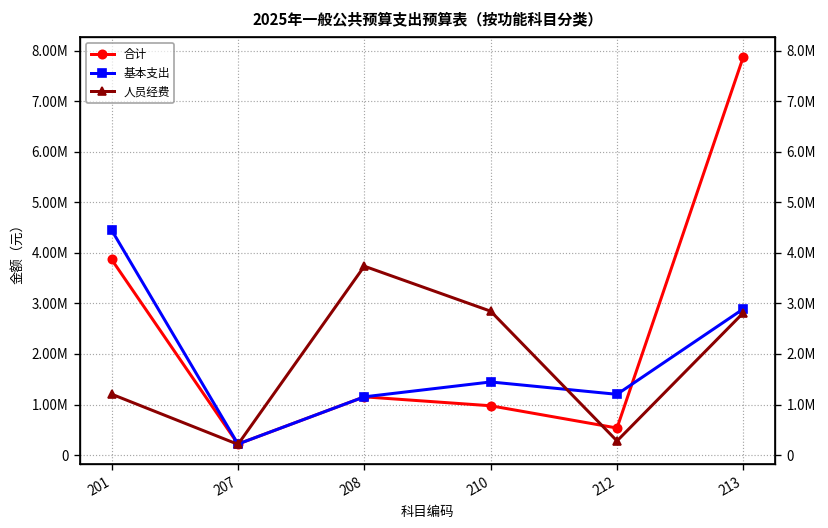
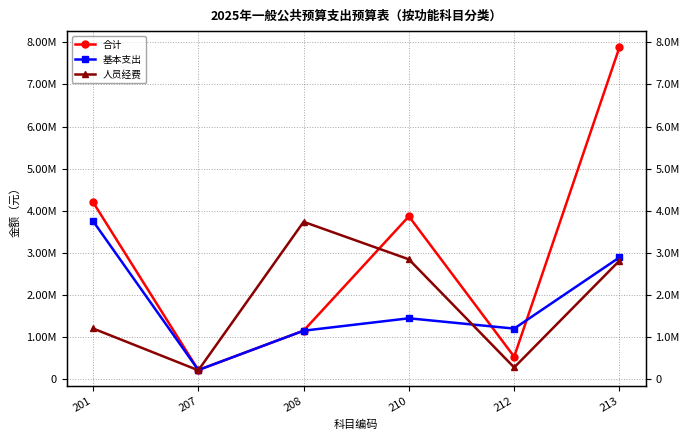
合计, 201: 3900000 -> 4200000
基本支出, 201: 4500000 -> 3800000
合计, 210: 1000000 -> 3900000
